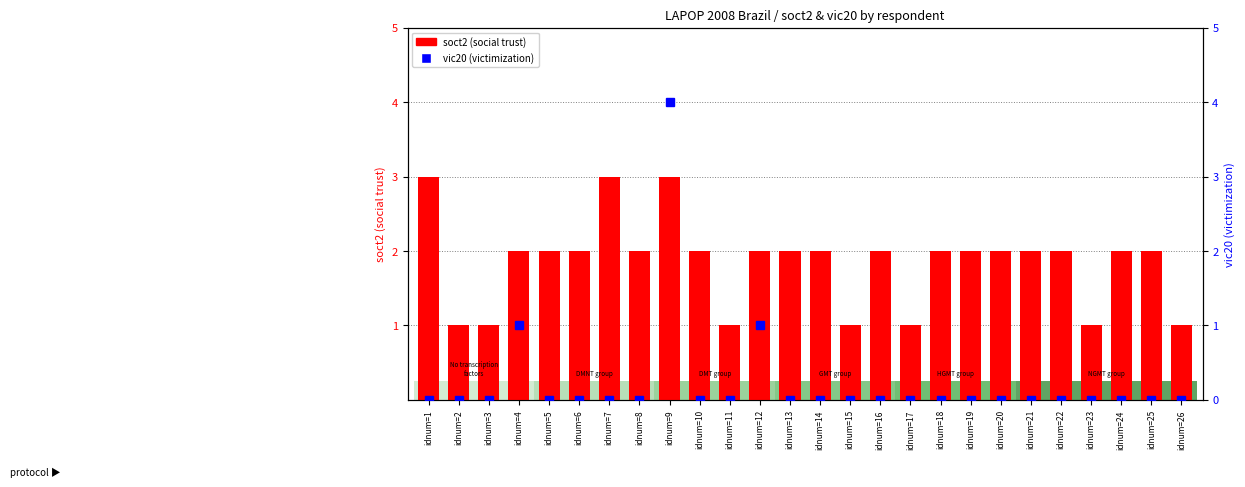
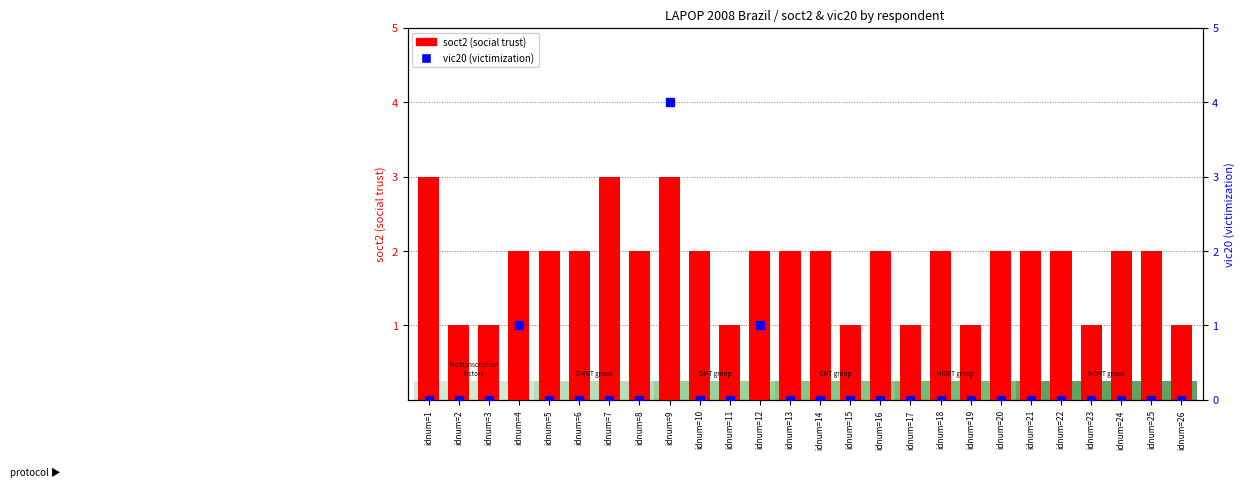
soct2 (social trust), idnum=19: 2 -> 1
